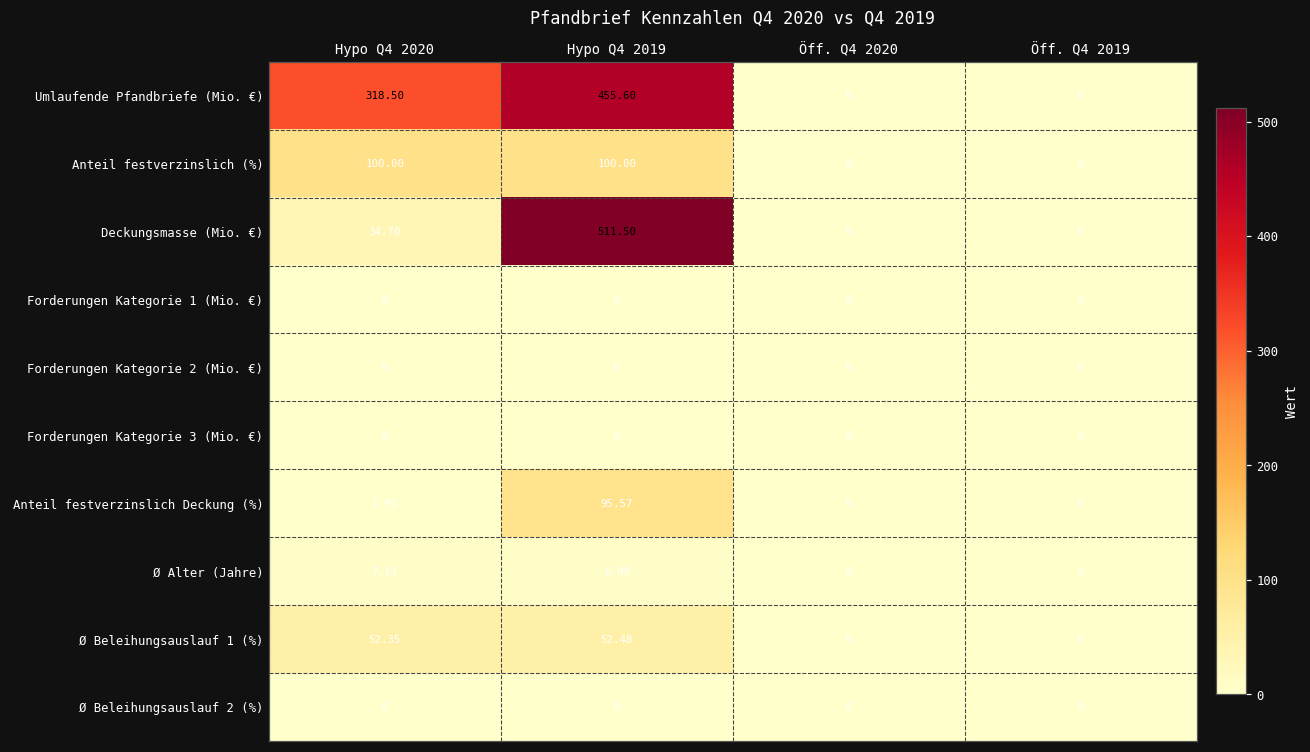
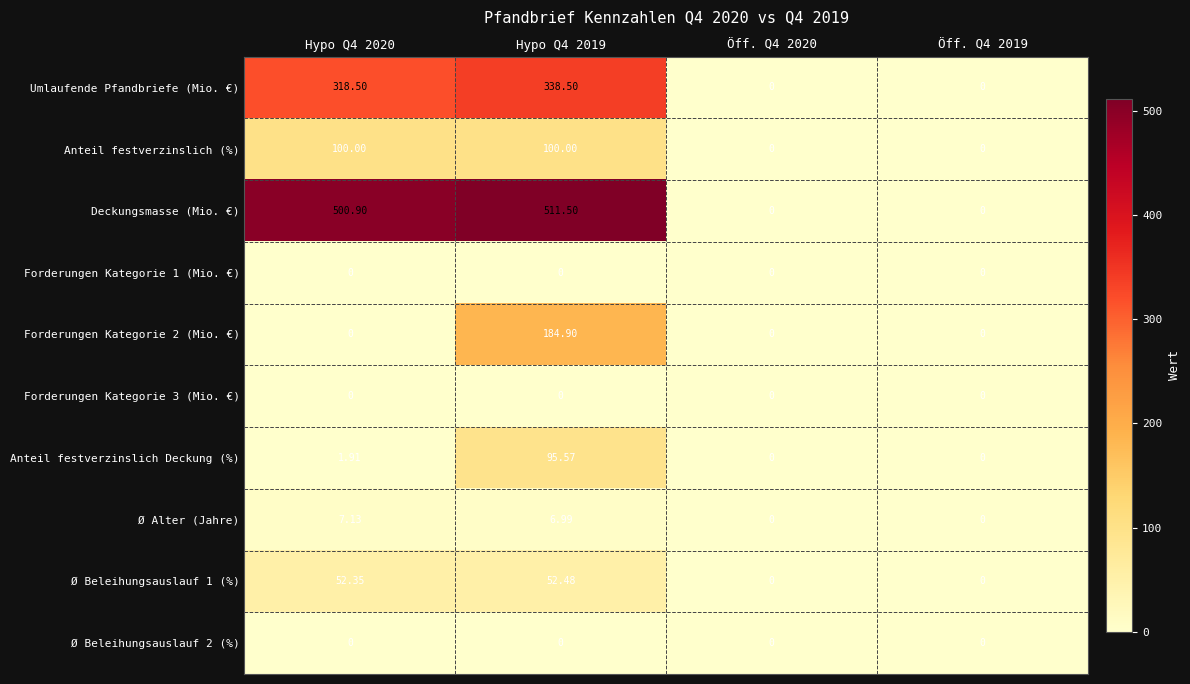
Umlaufende Pfandbriefe (Mio. €), Hypo Q4 2019: 455.60 -> 338.50
Deckungsmasse (Mio. €), Hypo Q4 2020: 34.70 -> 500.90
Forderungen Kategorie 2 (Mio. €), Hypo Q4 2019: 0 -> 184.90
